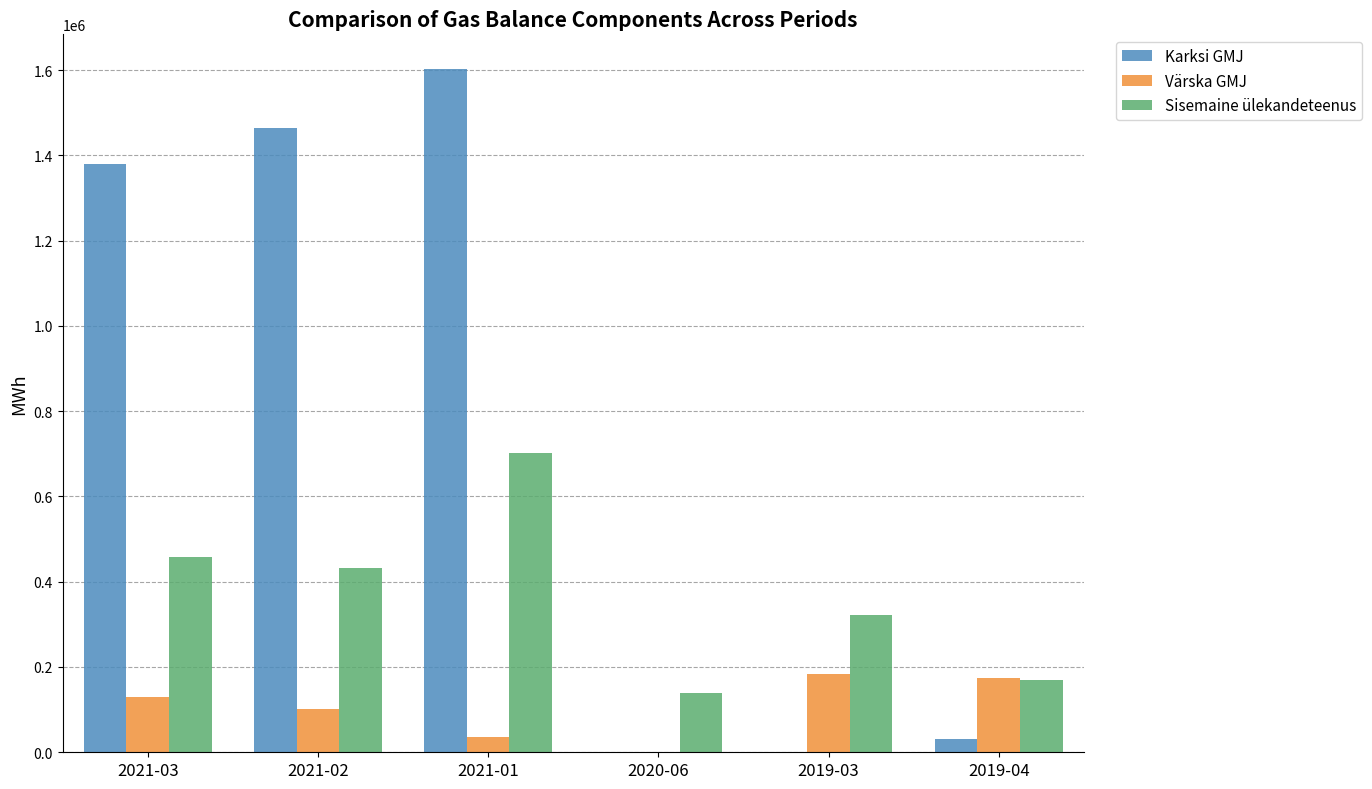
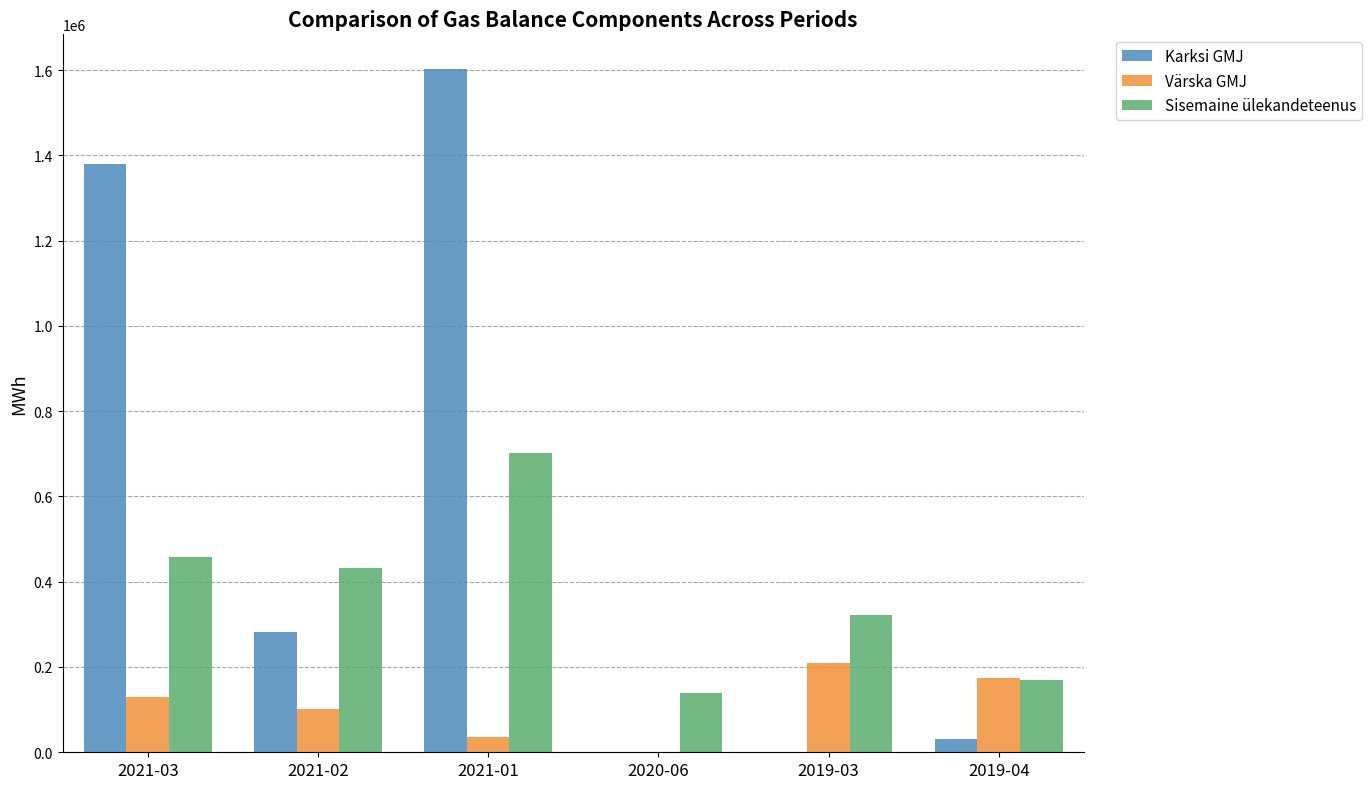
Karksi GMJ, 2021-02: 1460000 -> 280000
Värska GMJ, 2019-03: 180000 -> 210000
